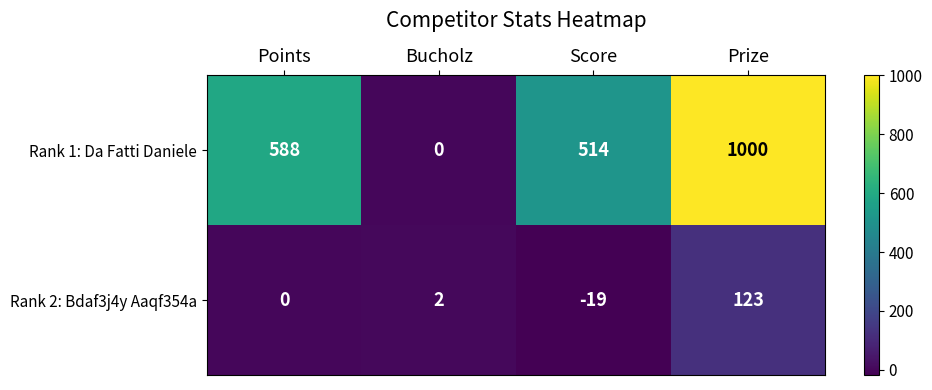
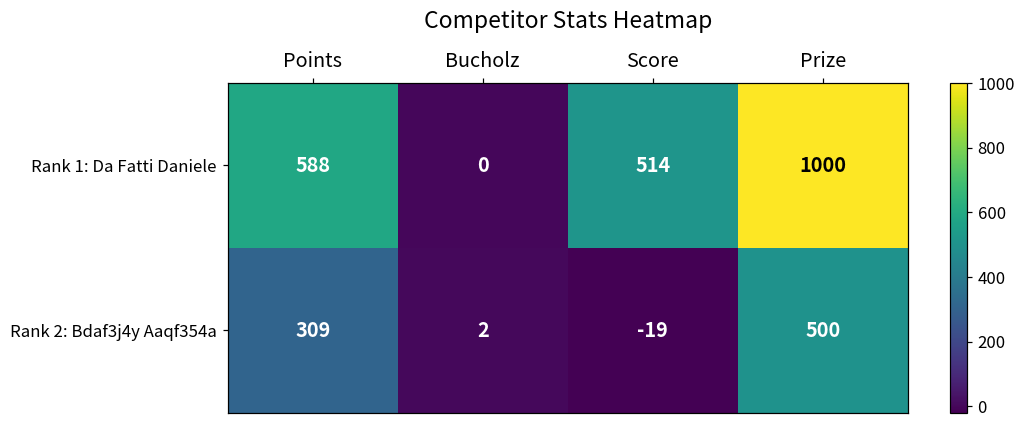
Rank 2: Bdaf3j4y Aaqf354a, Points: 0 -> 309
Rank 2: Bdaf3j4y Aaqf354a, Prize: 123 -> 500
